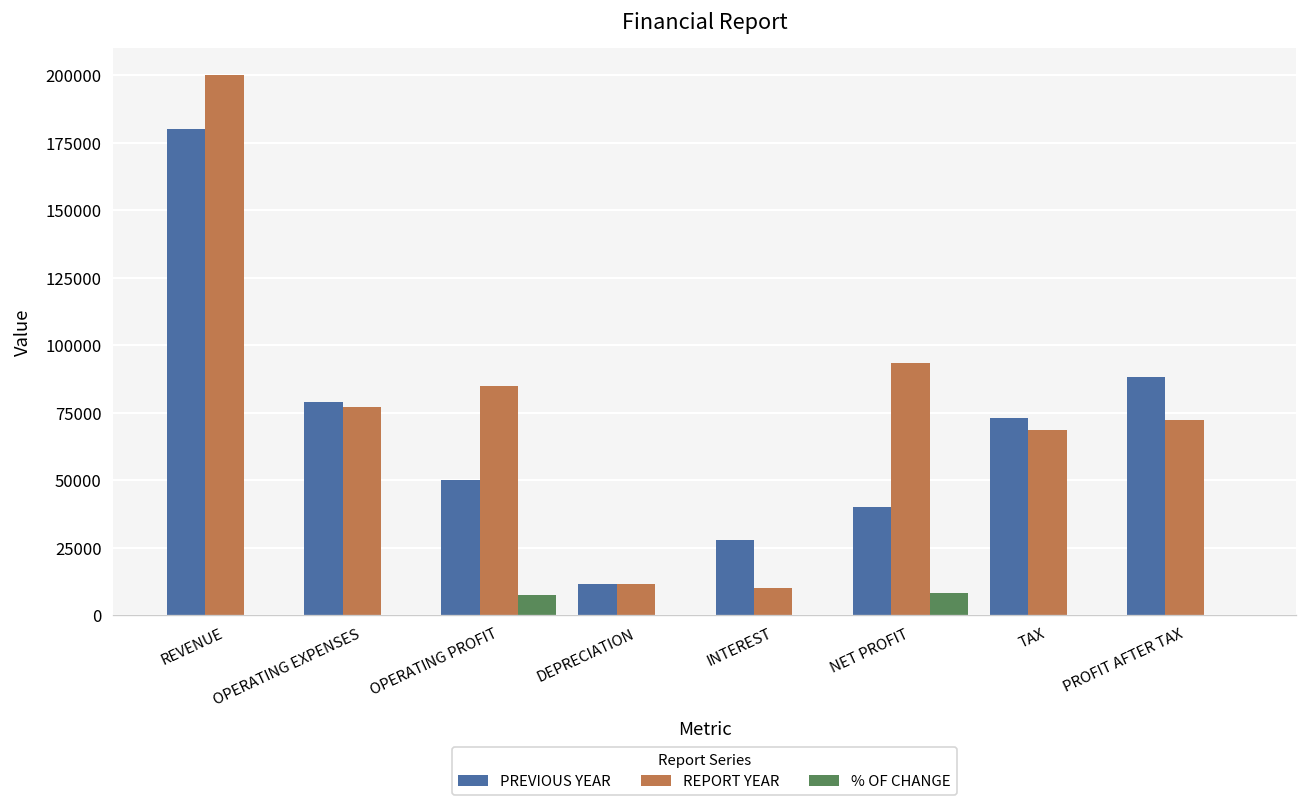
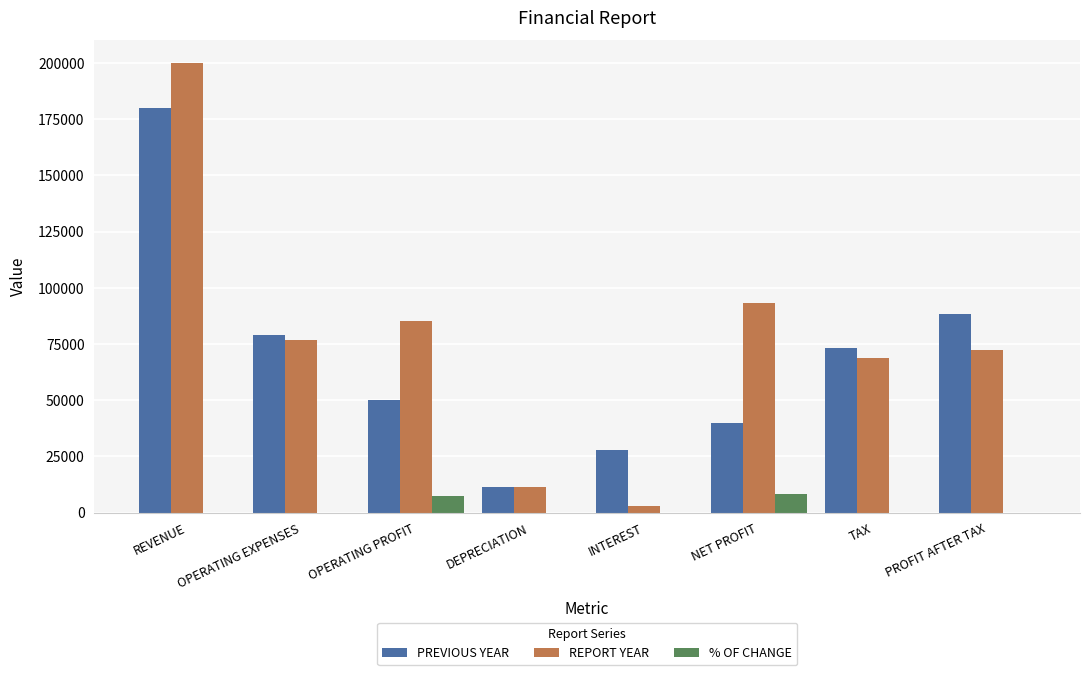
REPORT YEAR, INTEREST: 10000 -> 3000
